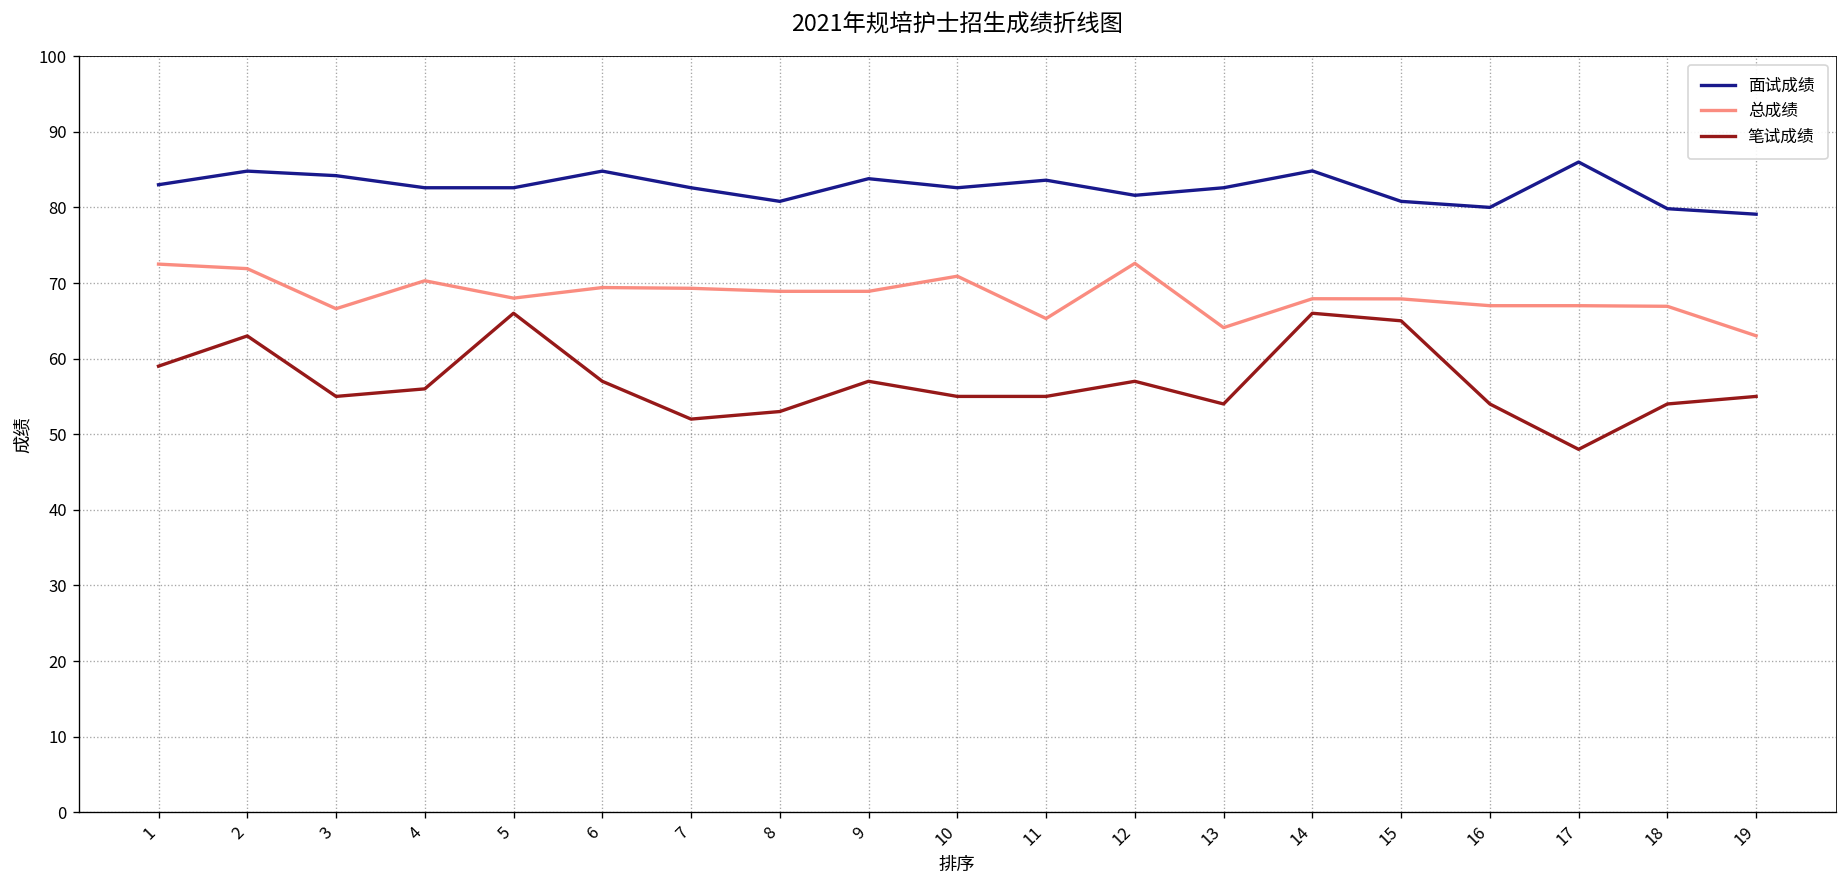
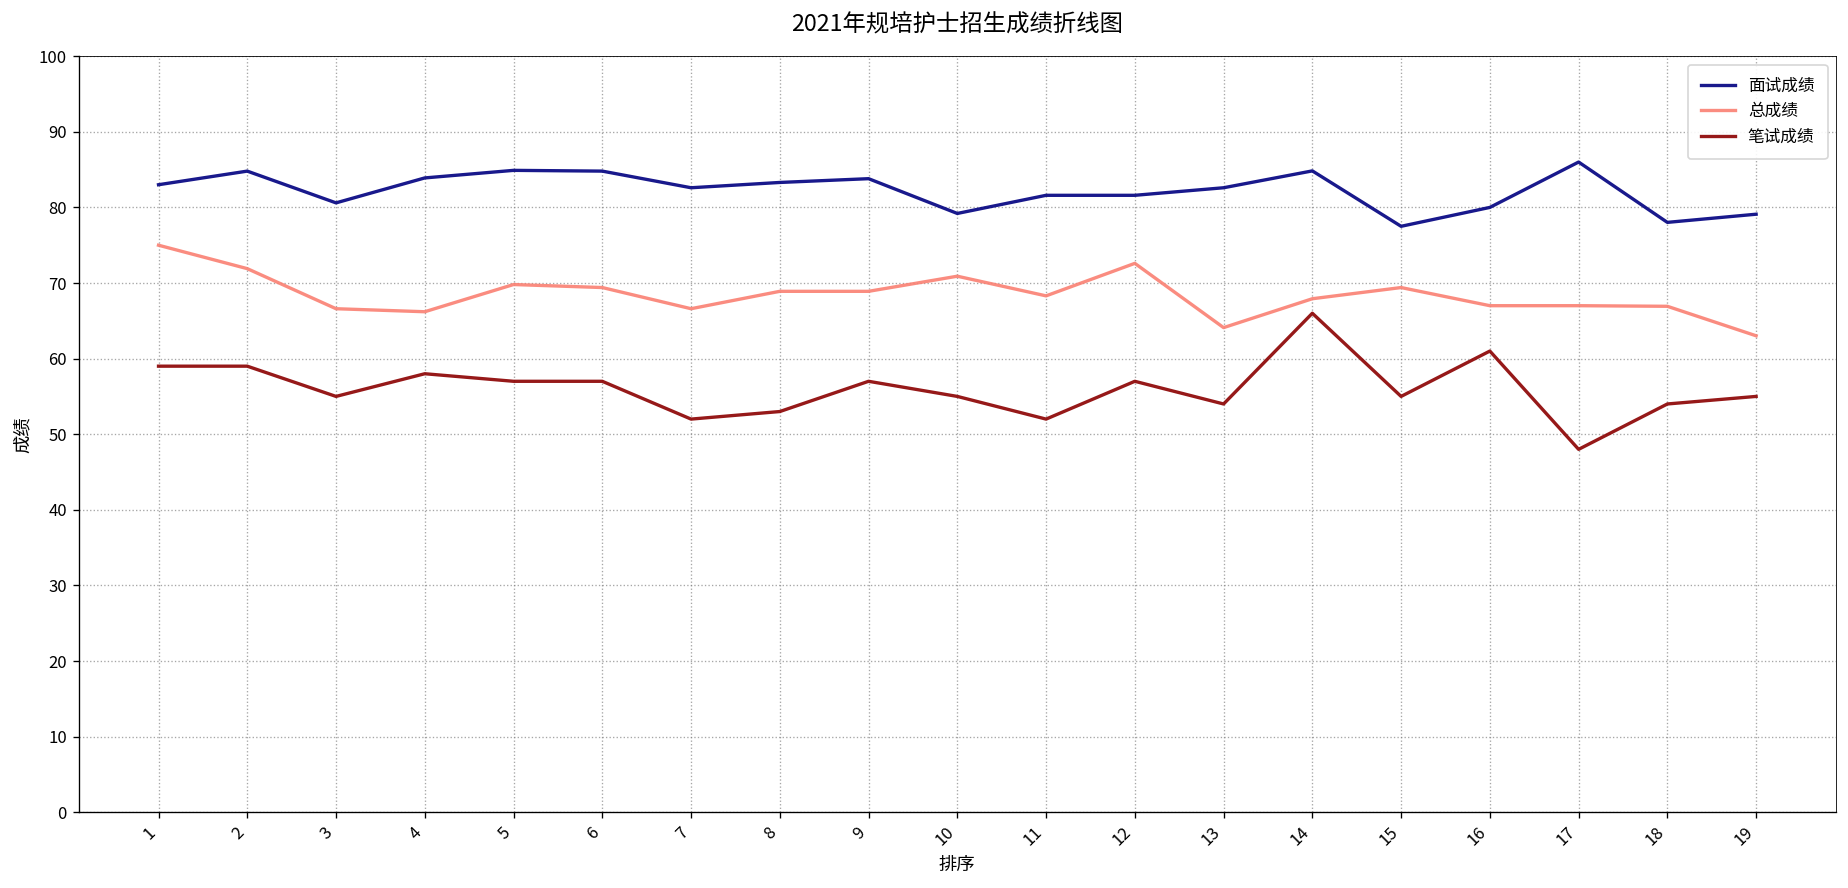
总成绩, 1: 73 -> 75
笔试成绩, 2: 63 -> 59
面试成绩, 3: 84 -> 81
面试成绩, 4: 83 -> 84
总成绩, 4: 70 -> 66
笔试成绩, 4: 56 -> 58
面试成绩, 5: 83 -> 85
总成绩, 5: 68 -> 70
笔试成绩, 5: 66 -> 57
总成绩, 7: 69 -> 67
面试成绩, 8: 81 -> 83
面试成绩, 10: 83 -> 79
面试成绩, 11: 84 -> 82
总成绩, 11: 65 -> 68
笔试成绩, 11: 55 -> 52
面试成绩, 15: 81 -> 78
总成绩, 15: 68 -> 69
笔试成绩, 15: 65 -> 55
笔试成绩, 16: 54 -> 61
面试成绩, 18: 80 -> 78
